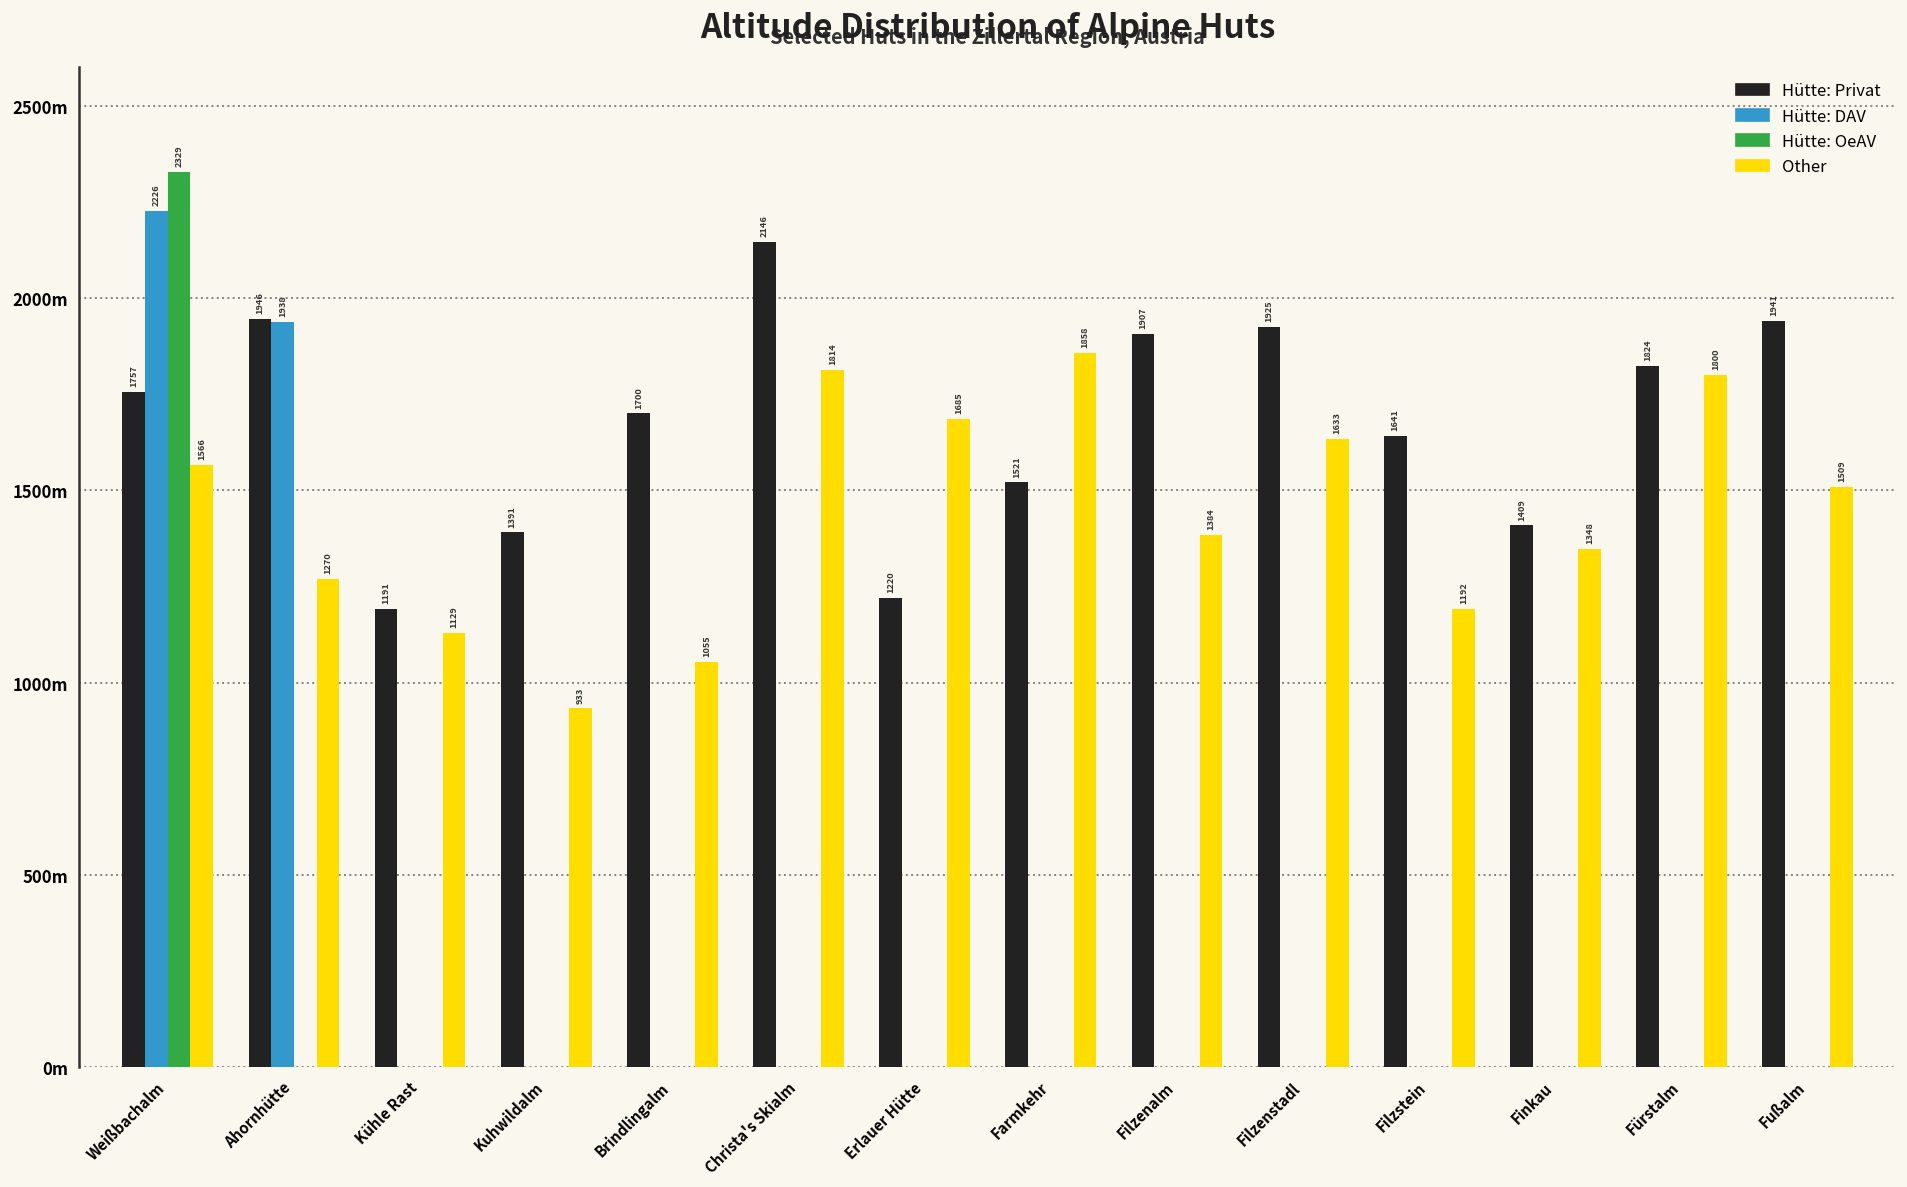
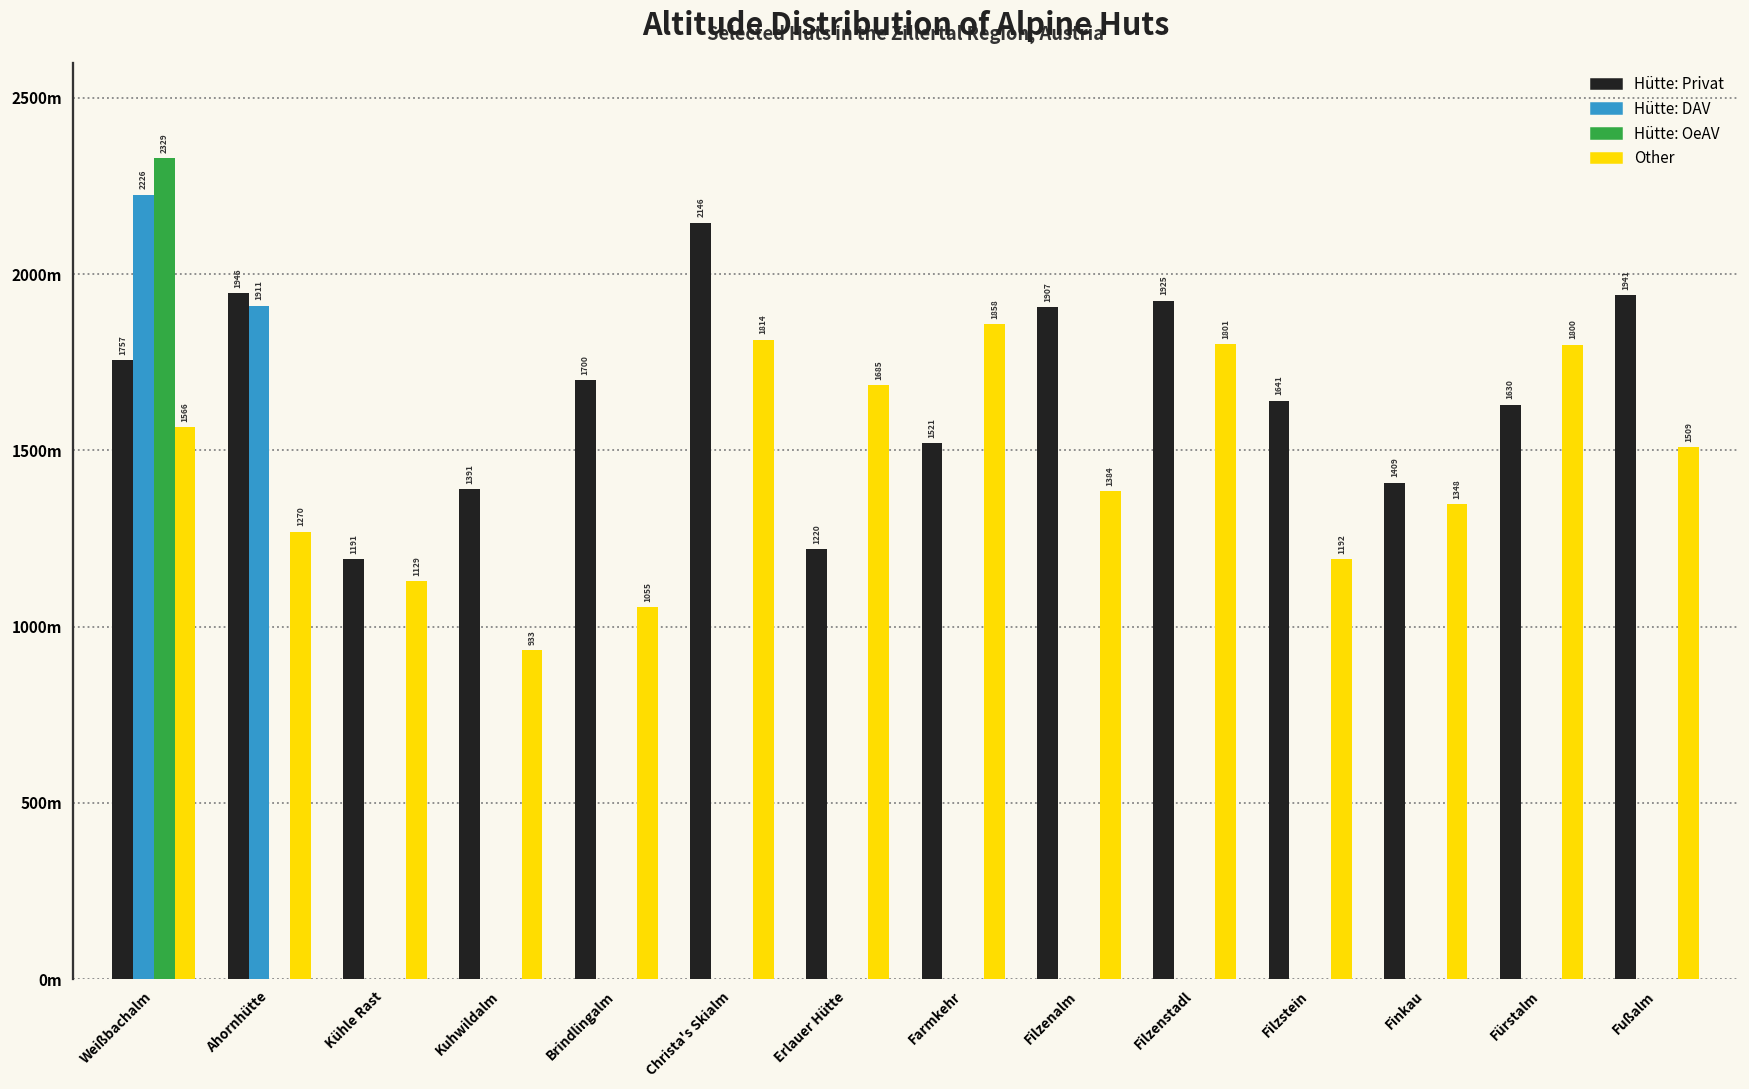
Hütte: DAV, Ahornhütte: 1938 -> 1911
Other, Filzenstadl: 1633 -> 1801
Hütte: Privat, Fürstalm: 1824 -> 1630
